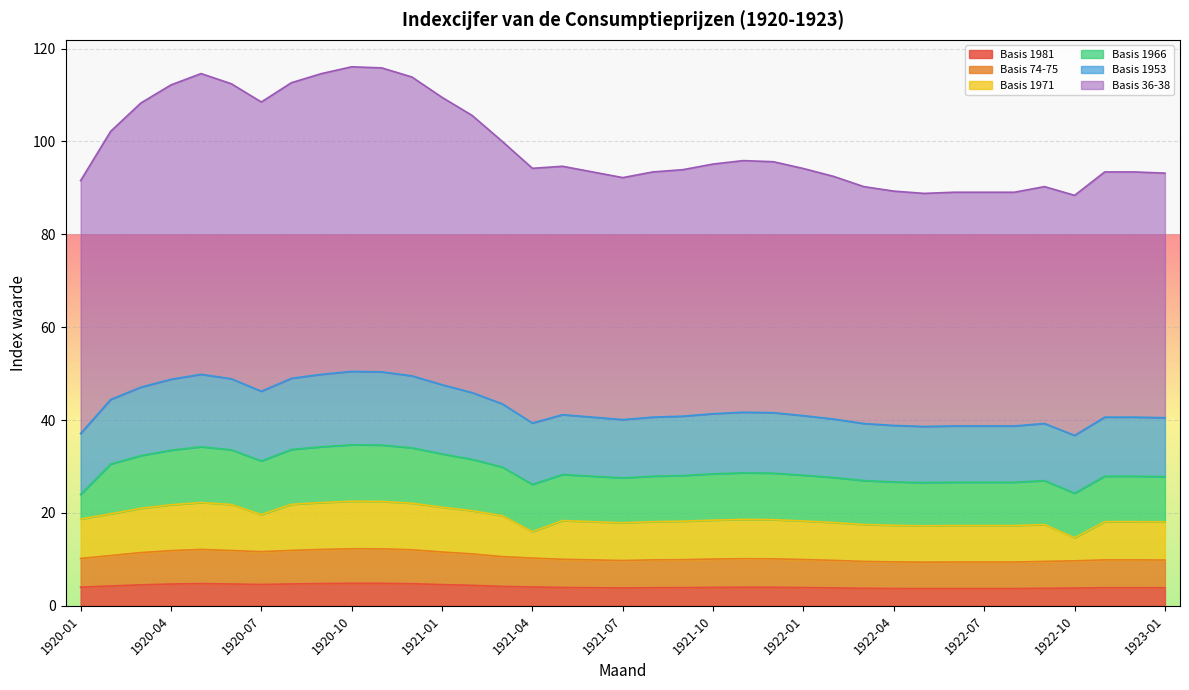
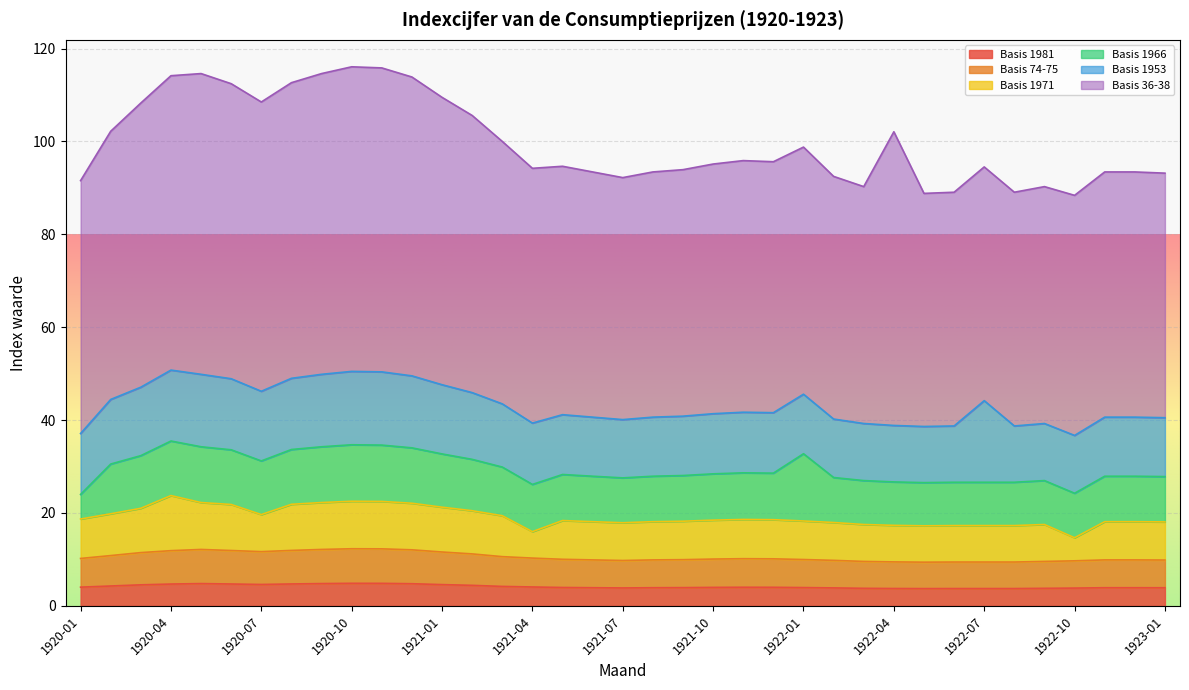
Basis 1971, 1920-04: 10 -> 12
Basis 1966, 1922-01: 10 -> 14
Basis 36-38, 1922-04: 50 -> 63
Basis 1953, 1922-07: 12 -> 18
